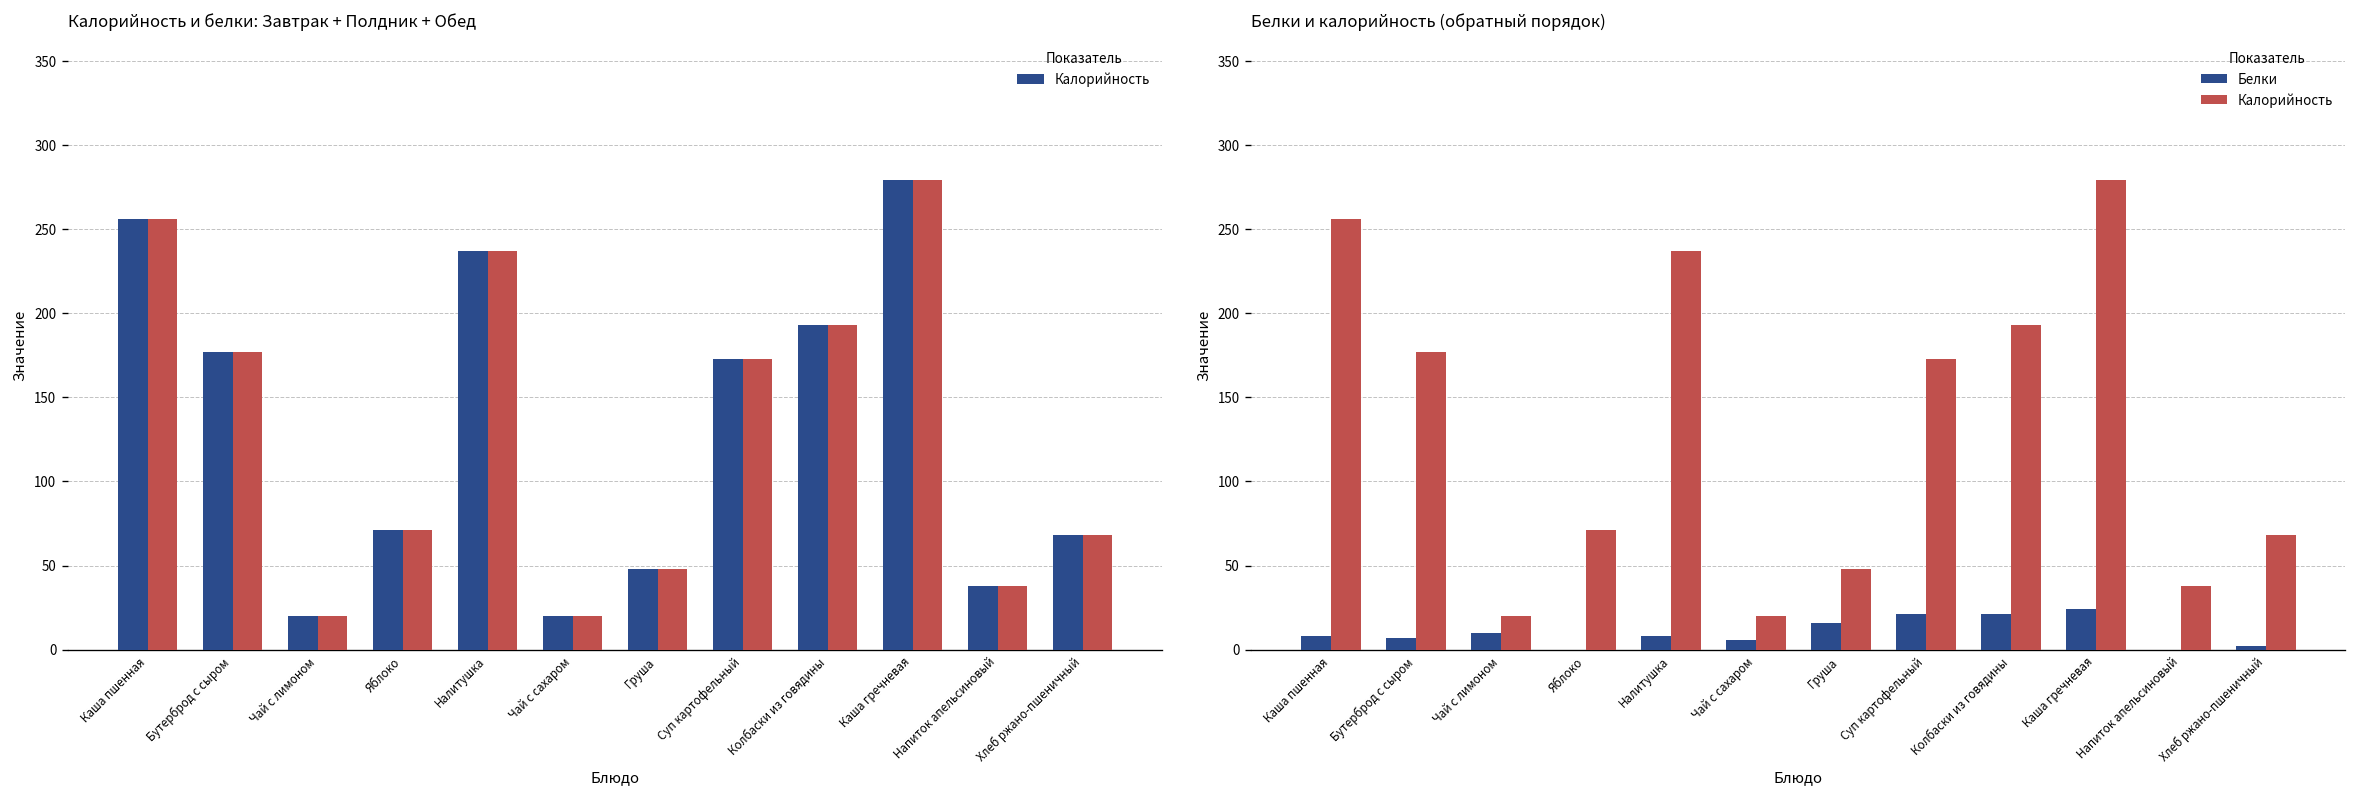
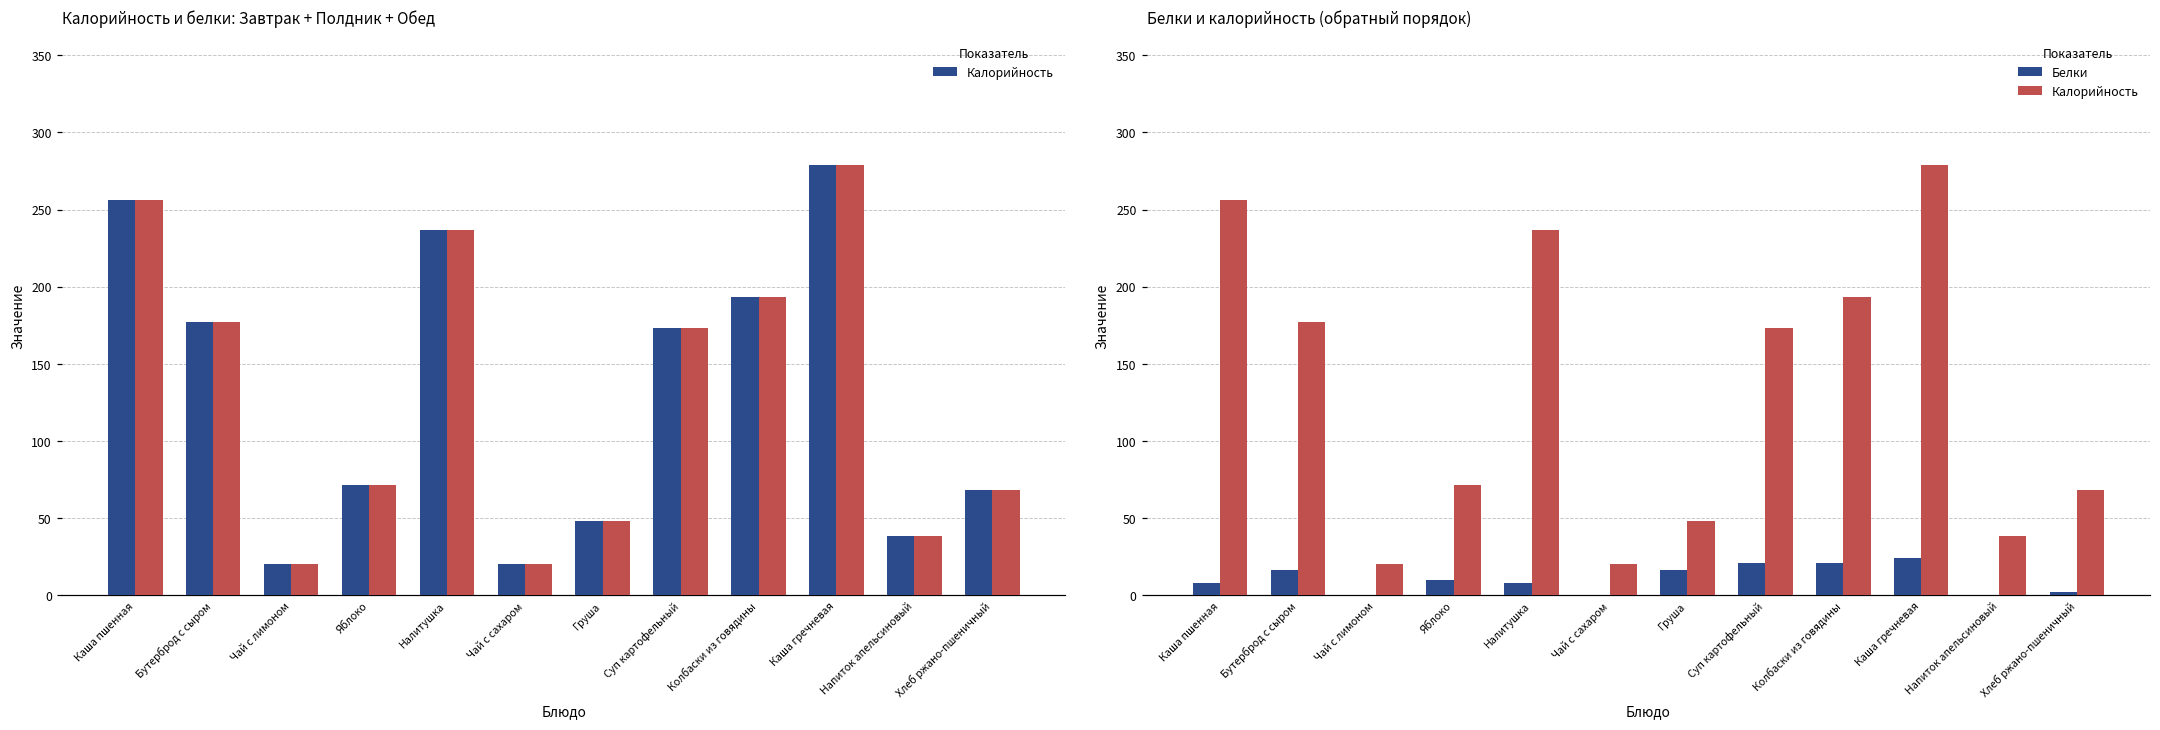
Белки и калорийность (обратный порядок), Белки, Бутерброд с сыром: 7 -> 16
Белки и калорийность (обратный порядок), Белки, Чай с лимоном: 10 -> 0
Белки и калорийность (обратный порядок), Белки, Яблоко: 0 -> 10
Белки и калорийность (обратный порядок), Белки, Чай с сахаром: 6 -> 0
